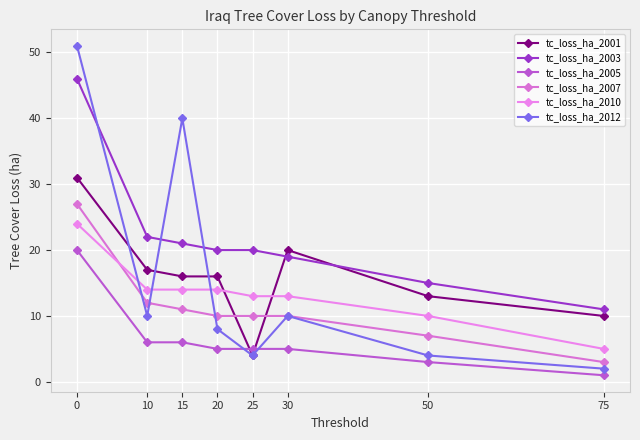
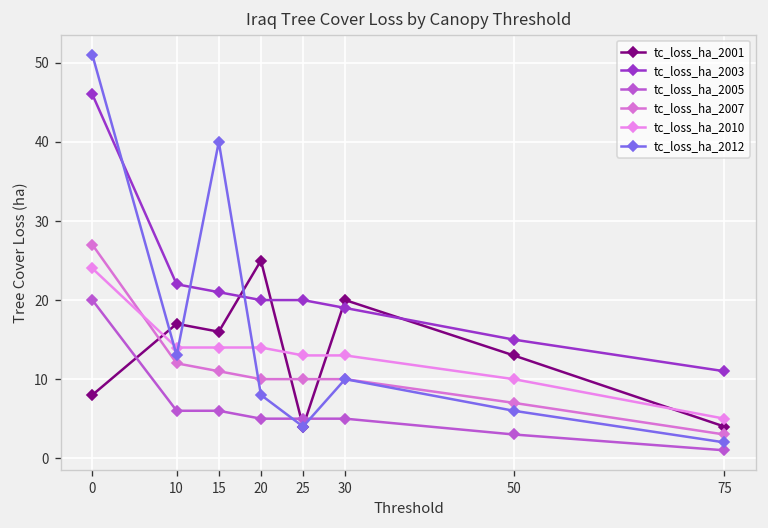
tc_loss_ha_2001, 0: 31 -> 8
tc_loss_ha_2012, 10: 10 -> 13
tc_loss_ha_2001, 20: 16 -> 25
tc_loss_ha_2012, 50: 4 -> 6
tc_loss_ha_2001, 75: 10 -> 4
